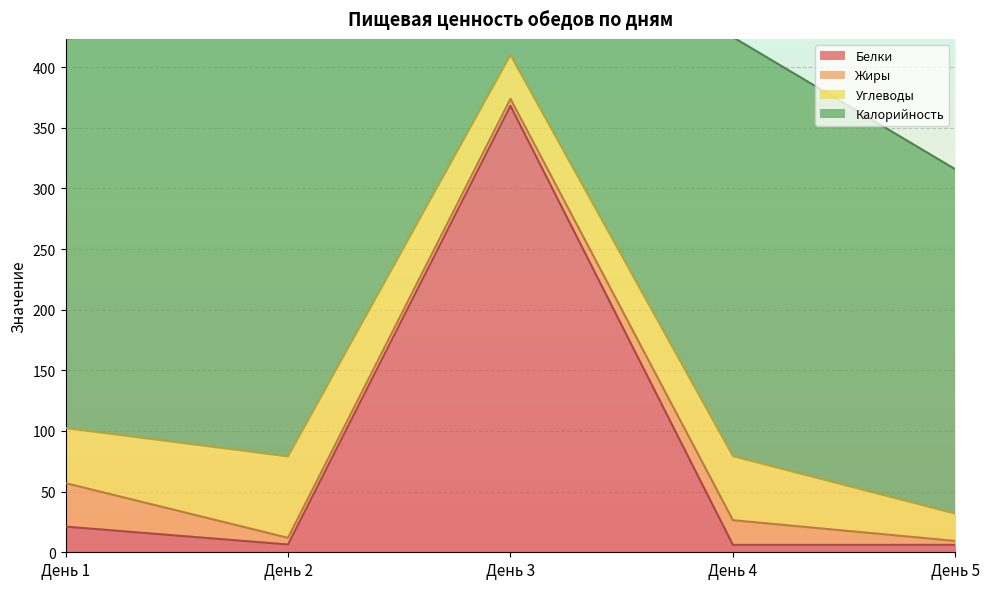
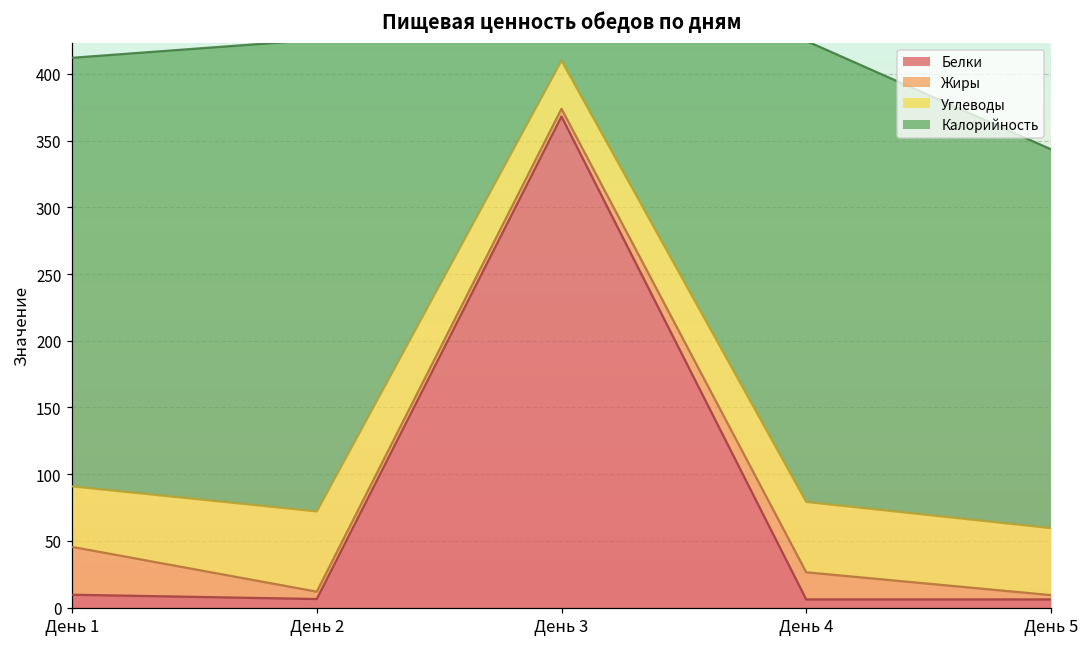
Белки, День 1: 21 -> 10
Углеводы, День 2: 67 -> 60
Углеводы, День 5: 23 -> 50
